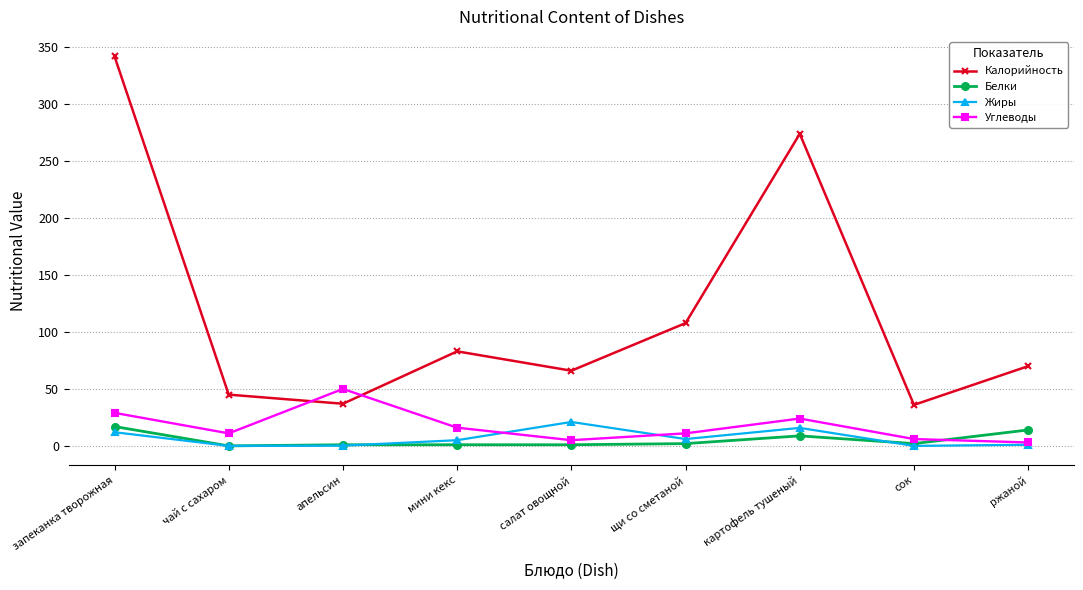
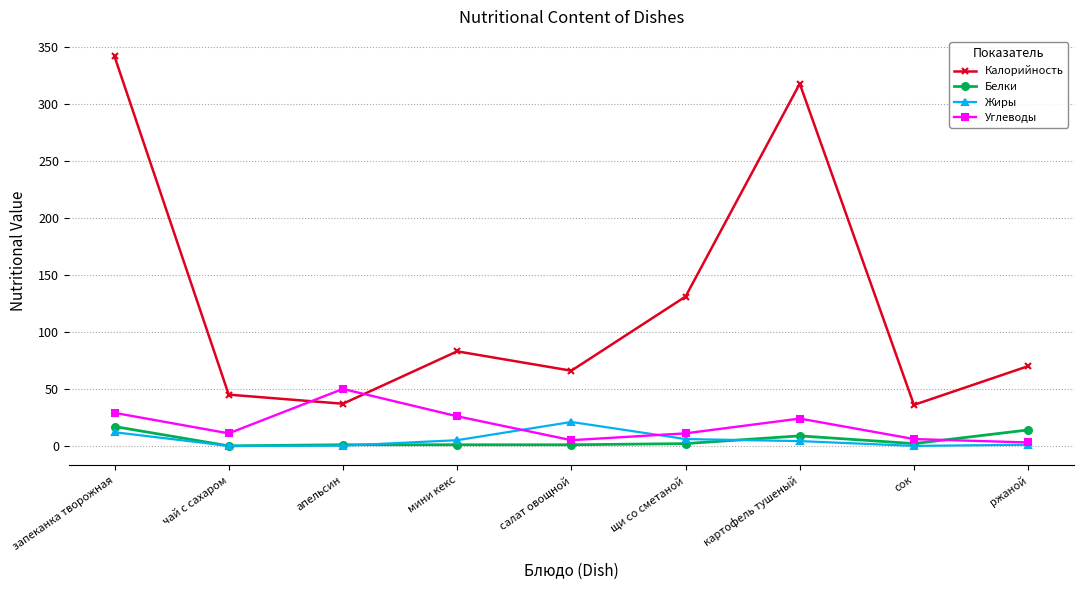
Углеводы, мини кекс: 16 -> 26
Калорийность, щи со сметаной: 108 -> 131
Калорийность, картофель тушеный: 274 -> 318
Жиры, картофель тушеный: 16 -> 4
